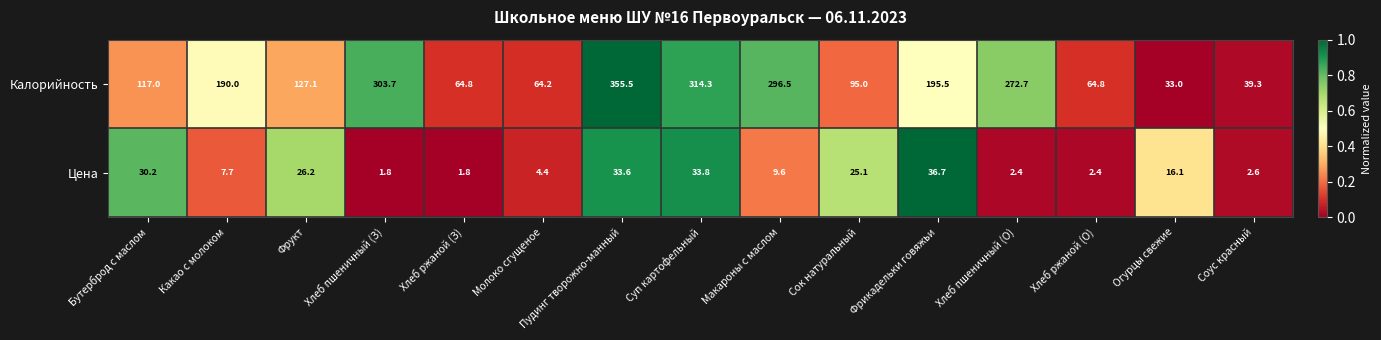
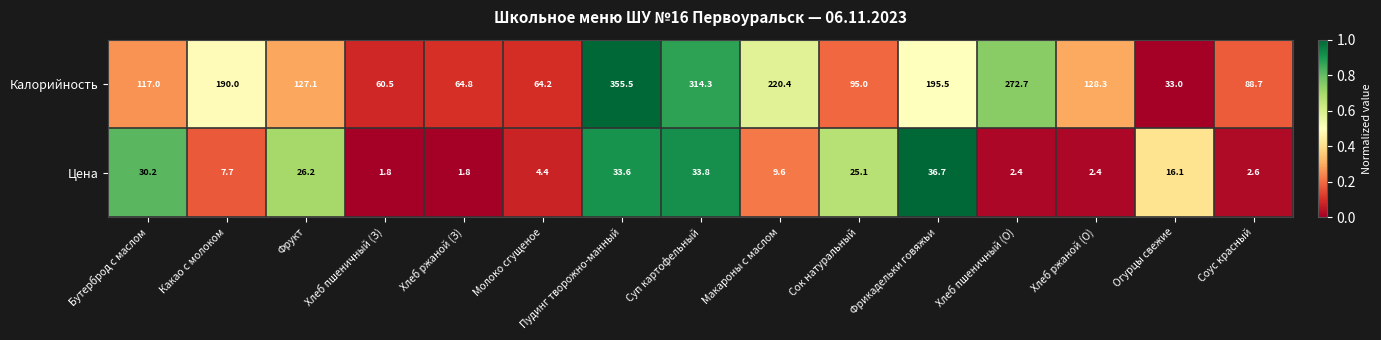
Калорийность, Хлеб пшеничный (З): 303.7 -> 60.5
Калорийность, Макароны с маслом: 296.5 -> 220.4
Калорийность, Хлеб ржаной (О): 64.8 -> 128.3
Калорийность, Соус красный: 39.3 -> 88.7
